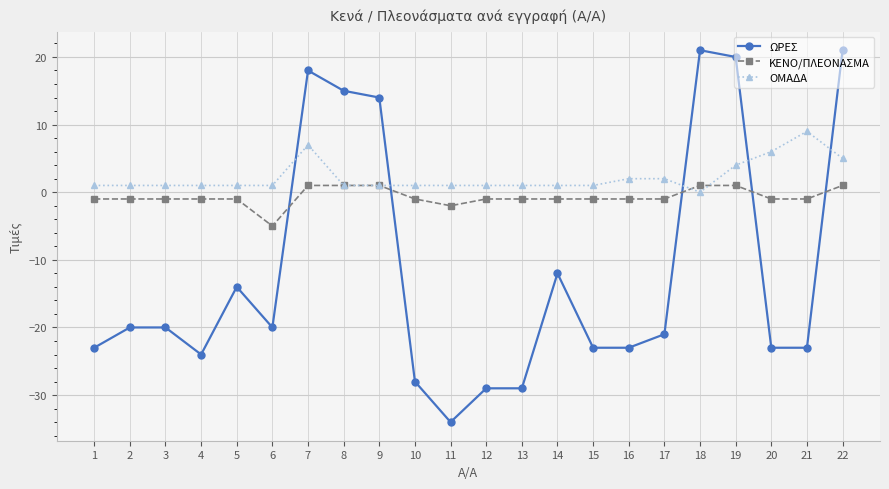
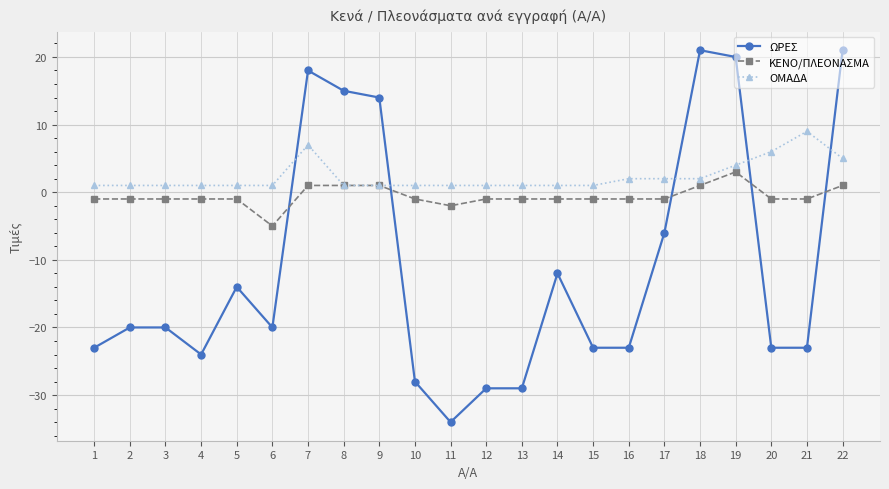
ΩΡΕΣ, 17: -21 -> -6
ΟΜΑΔΑ, 18: 0 -> 2
ΚΕΝΟ/ΠΛΕΟΝΑΣΜΑ, 19: 1 -> 3
